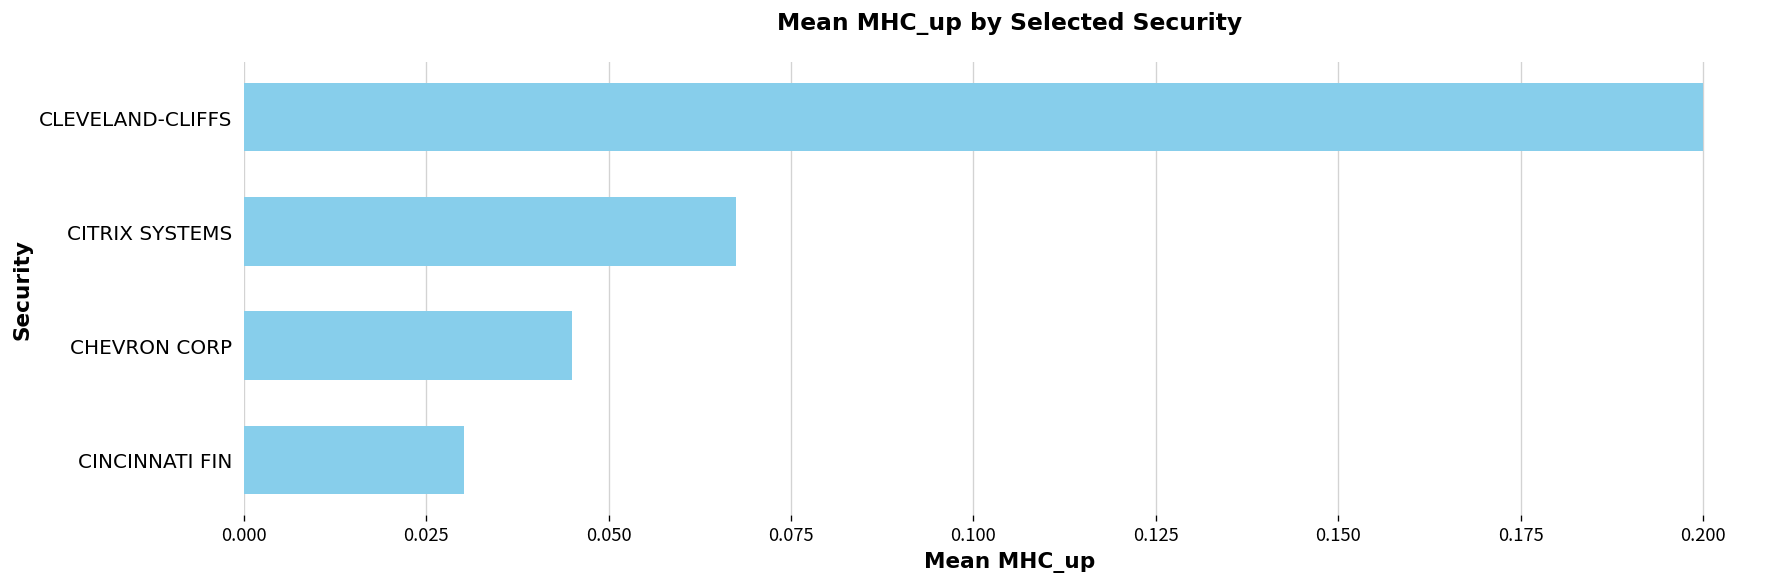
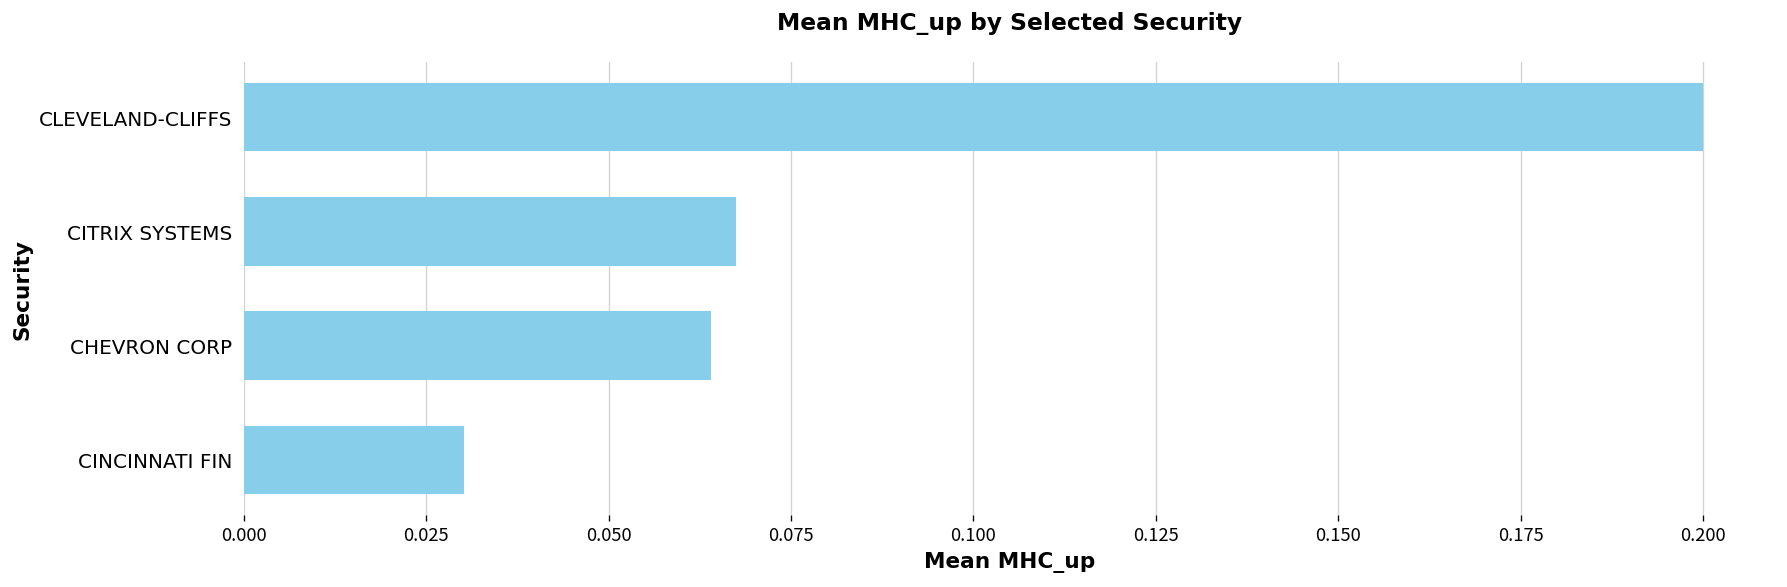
CHEVRON CORP: 0.045 -> 0.064
